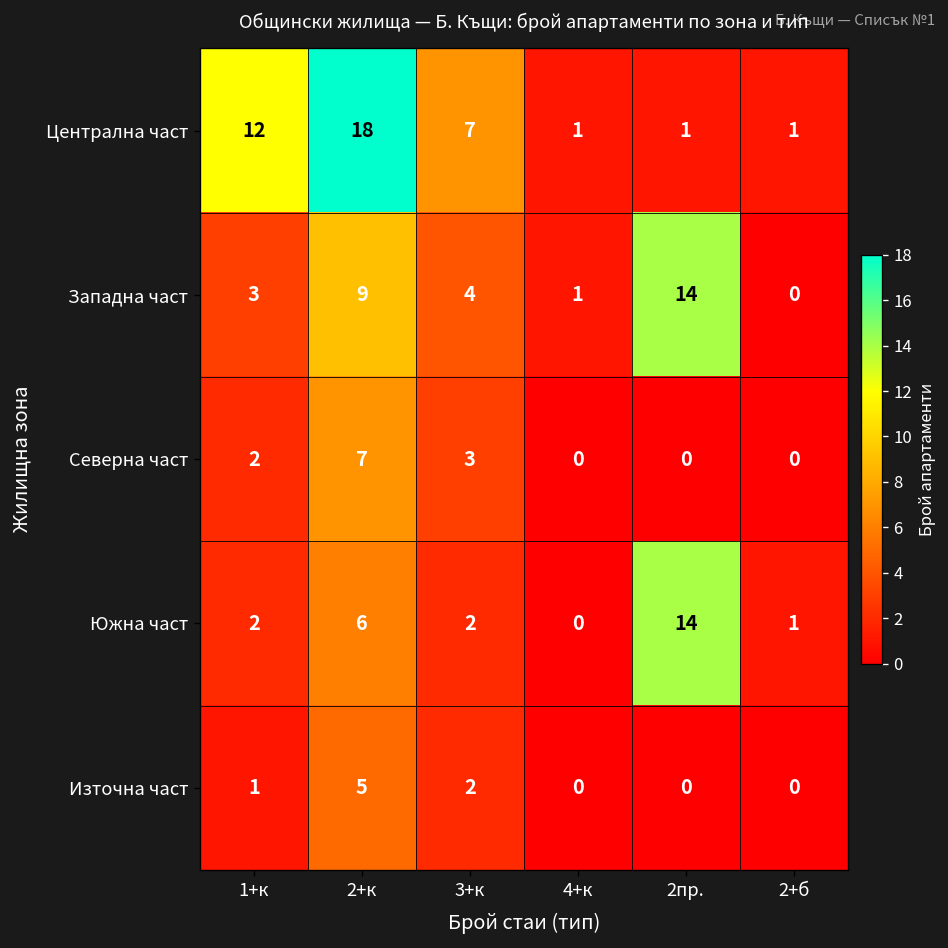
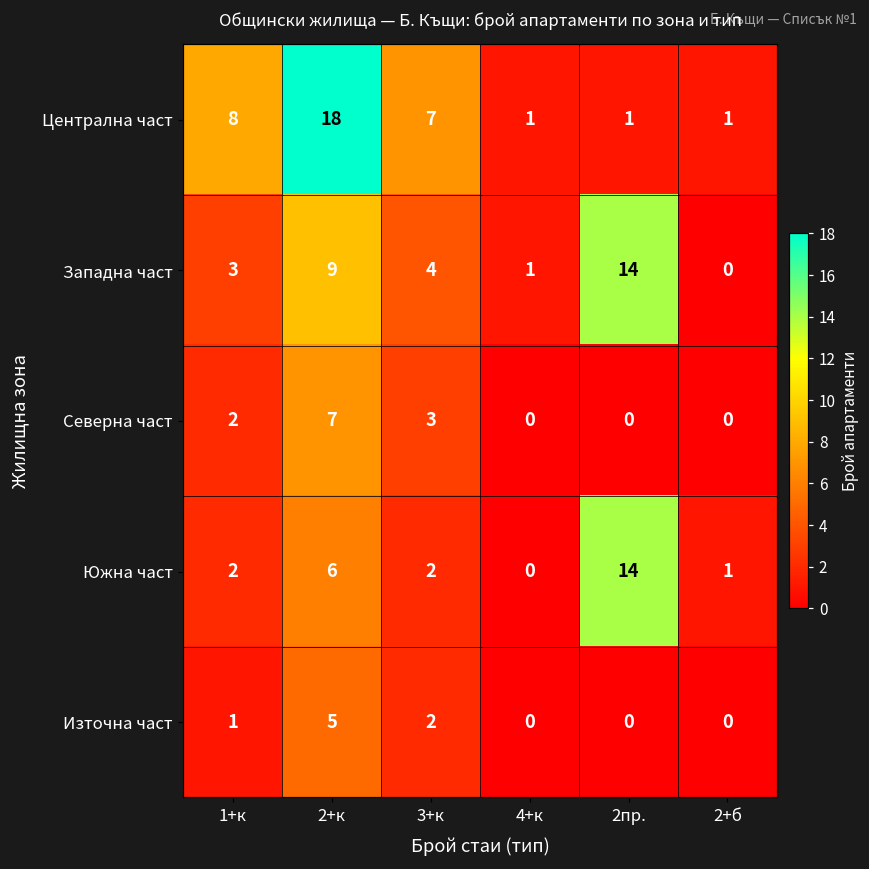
Централна част, 1+к: 12 -> 8
